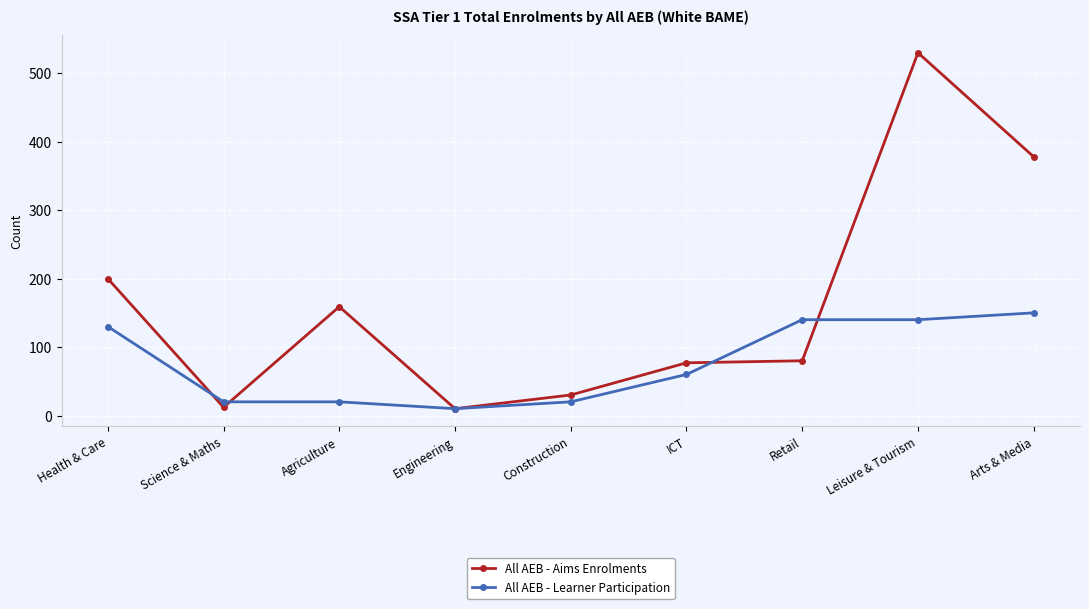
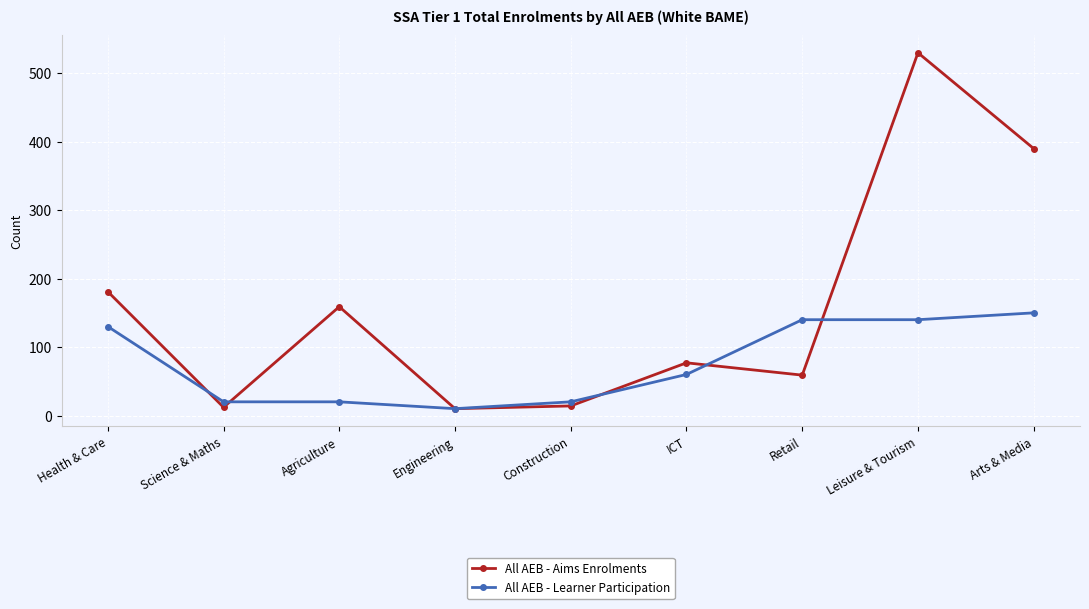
All AEB - Aims Enrolments, Health & Care: 200 -> 180
All AEB - Aims Enrolments, Construction: 30 -> 10
All AEB - Aims Enrolments, Retail: 80 -> 60
All AEB - Aims Enrolments, Arts & Media: 380 -> 390
